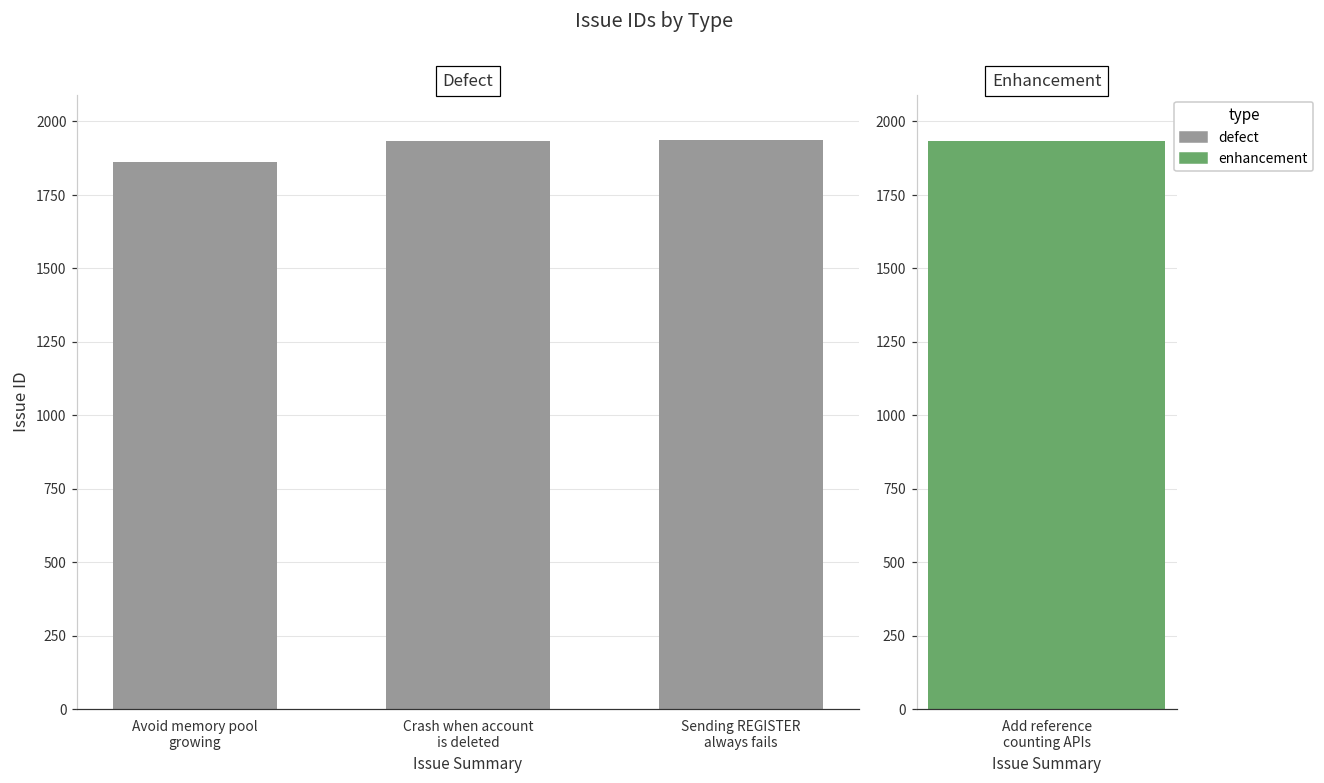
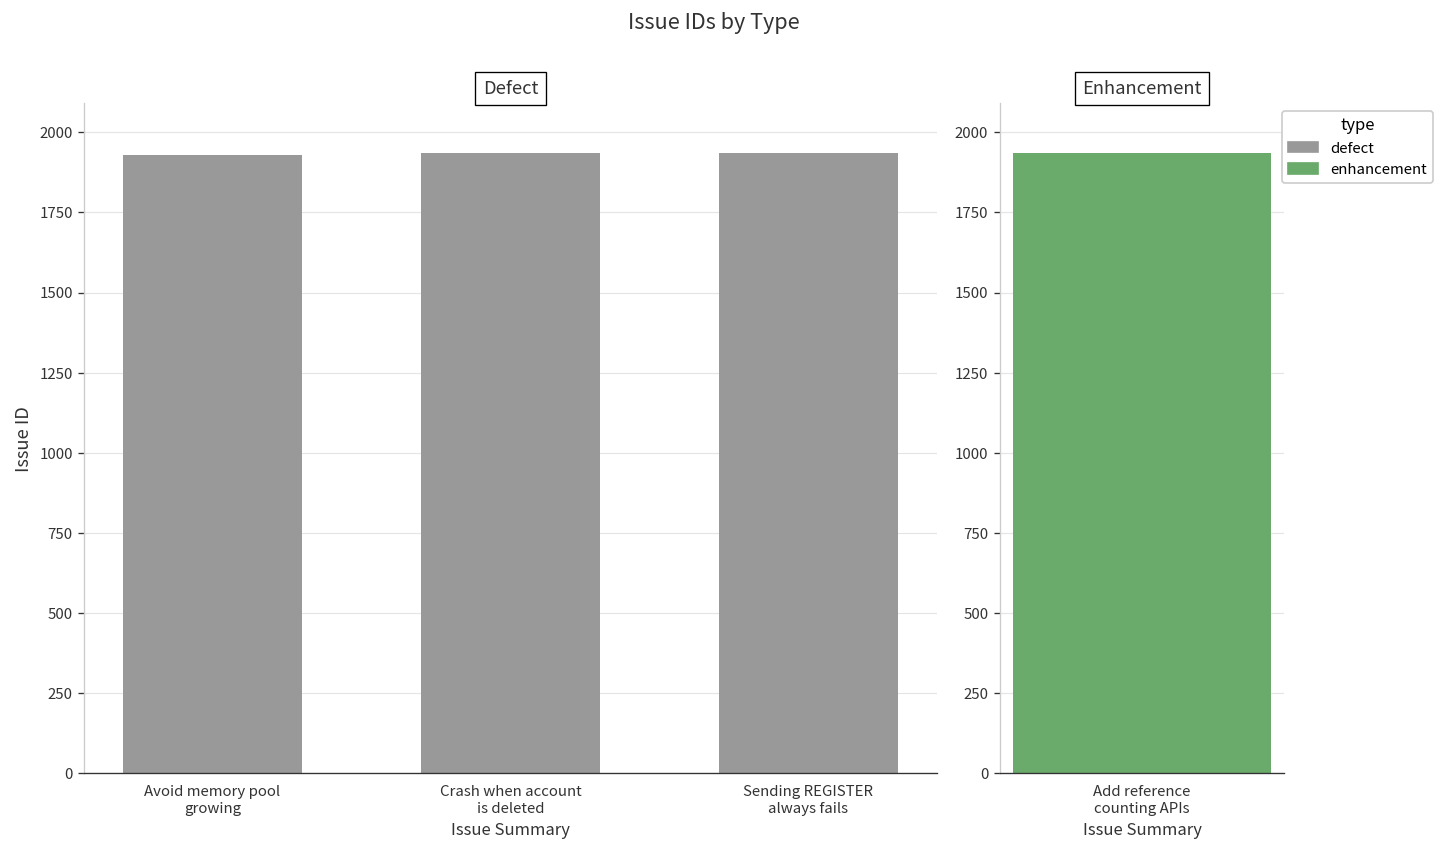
Defect, Avoid memory pool growing: 1860 -> 1930
